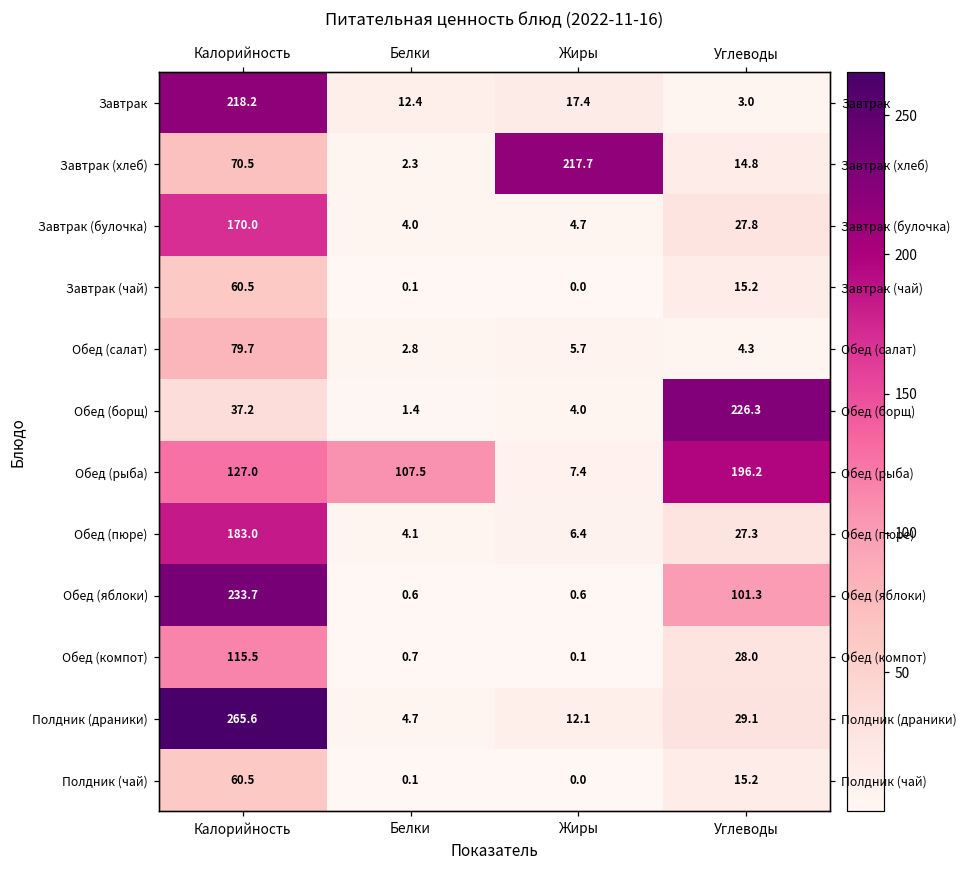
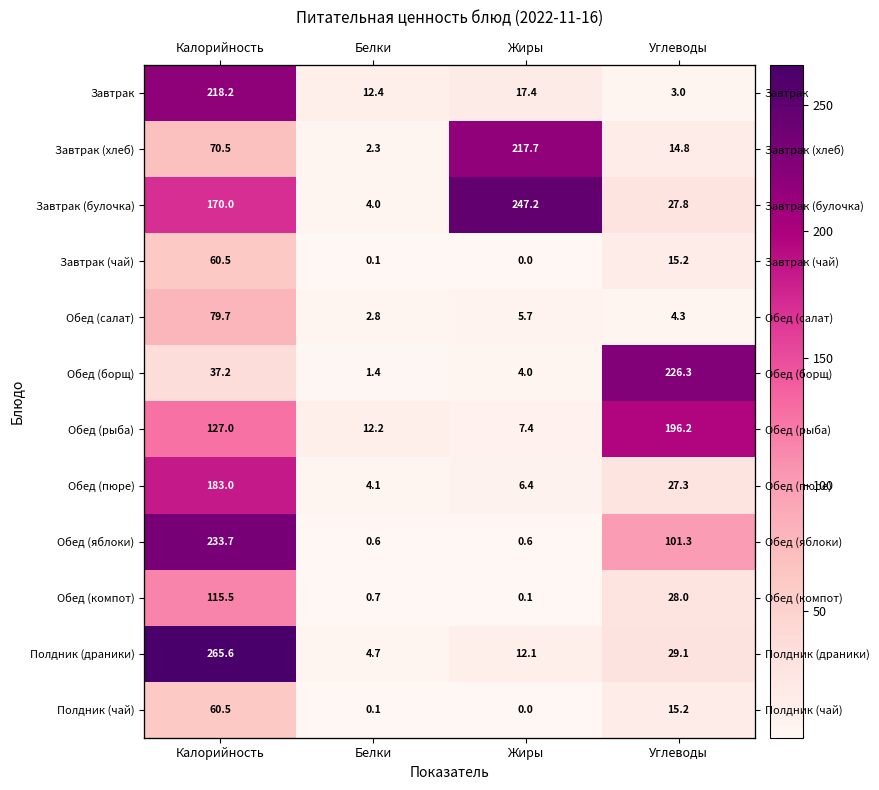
Завтрак (булочка), Жиры: 4.7 -> 247.2
Обед (рыба), Белки: 107.5 -> 12.2
